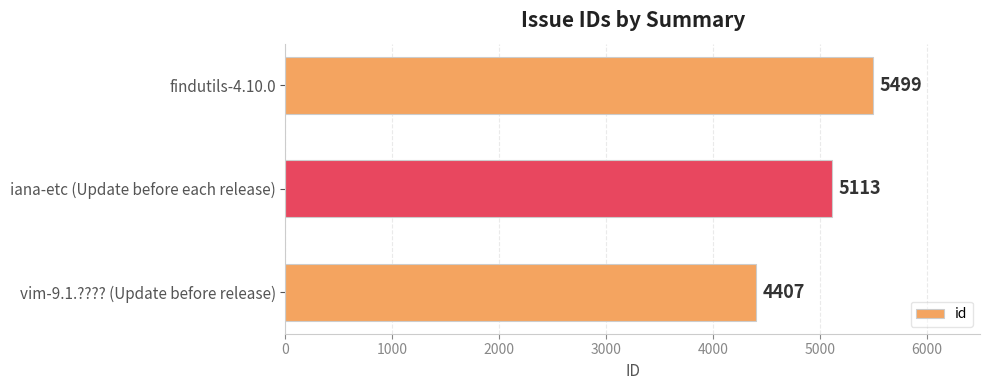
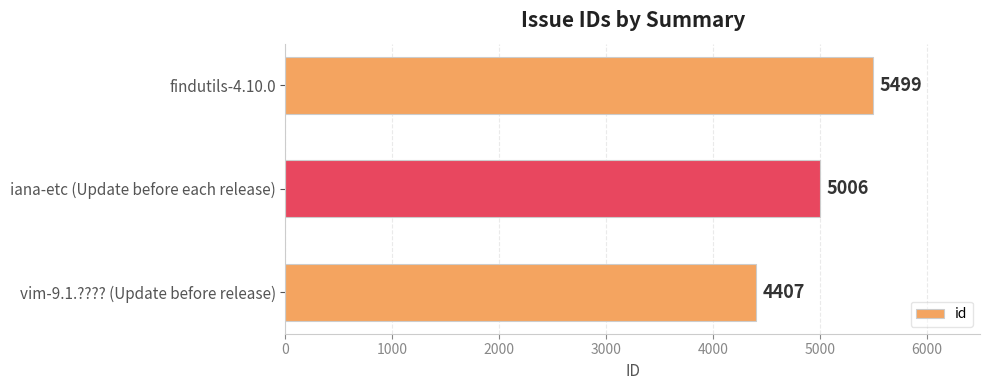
iana-etc (Update before each release): 5113 -> 5006
